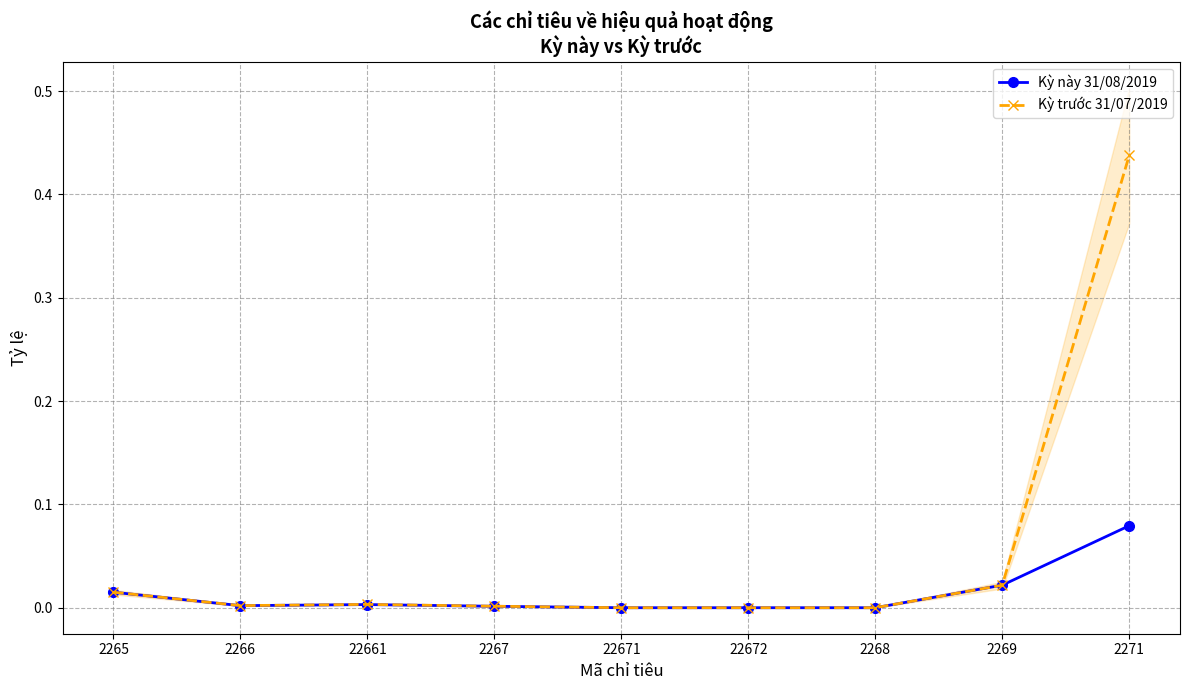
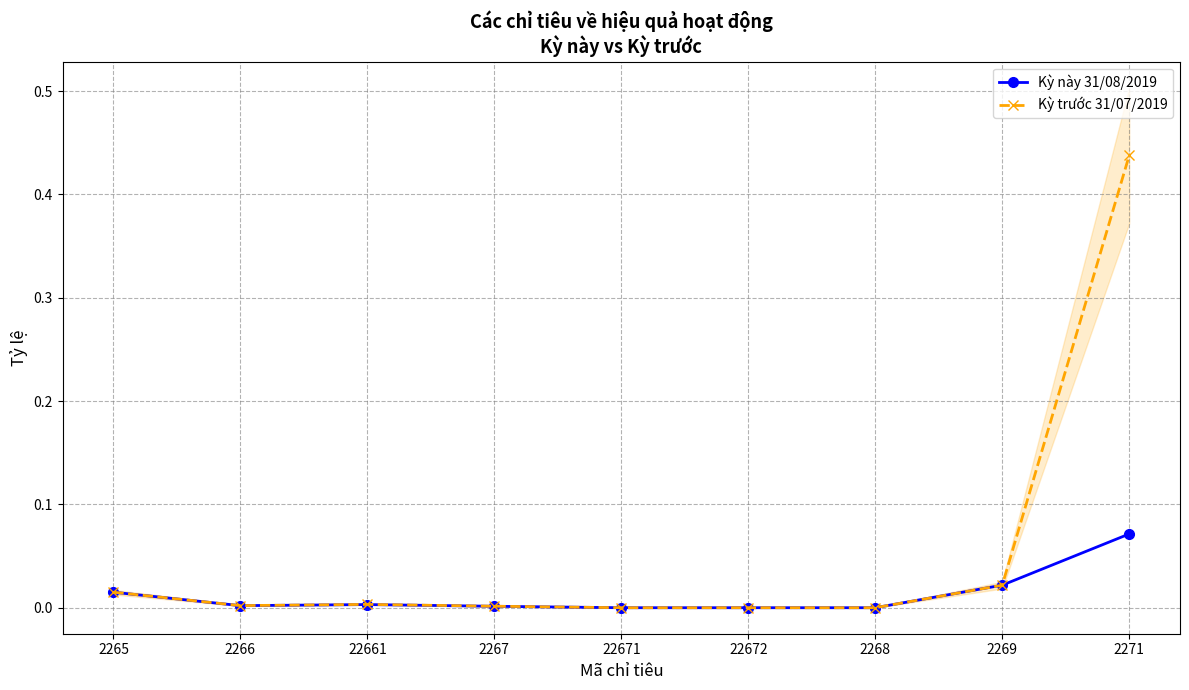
Kỳ này 31/08/2019, 2271: 0.079 -> 0.071
